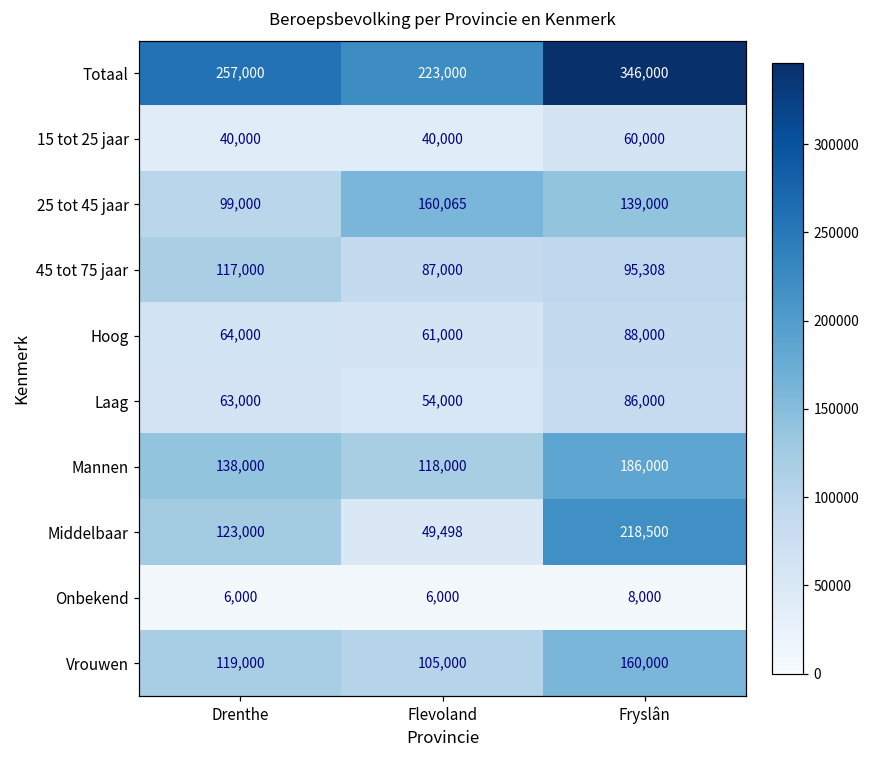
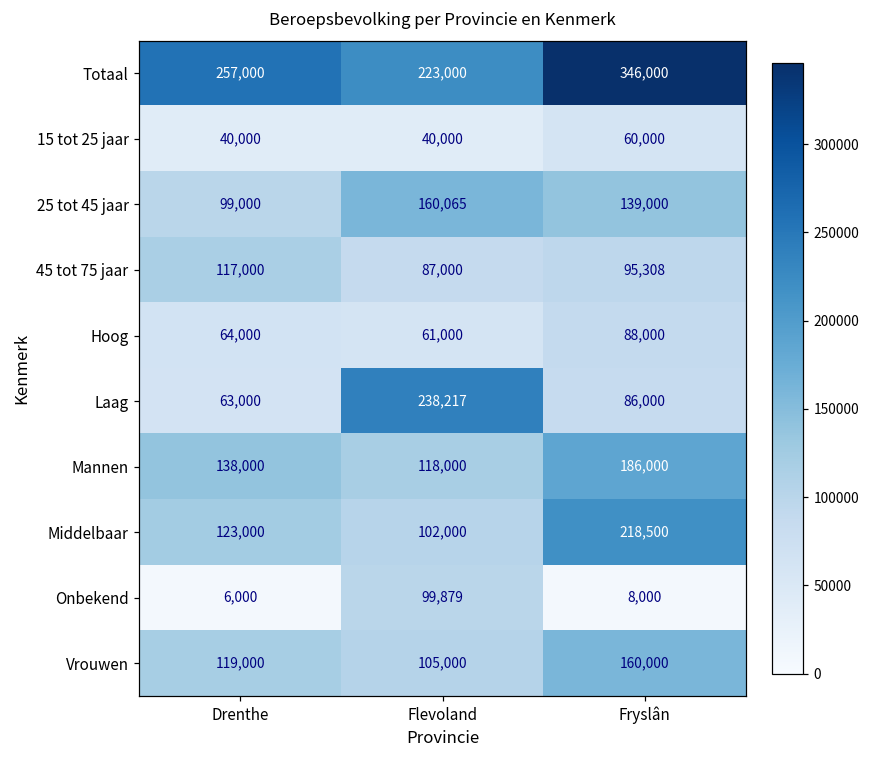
Laag, Flevoland: 54,000 -> 238,217
Middelbaar, Flevoland: 49,498 -> 102,000
Onbekend, Flevoland: 6,000 -> 99,879
